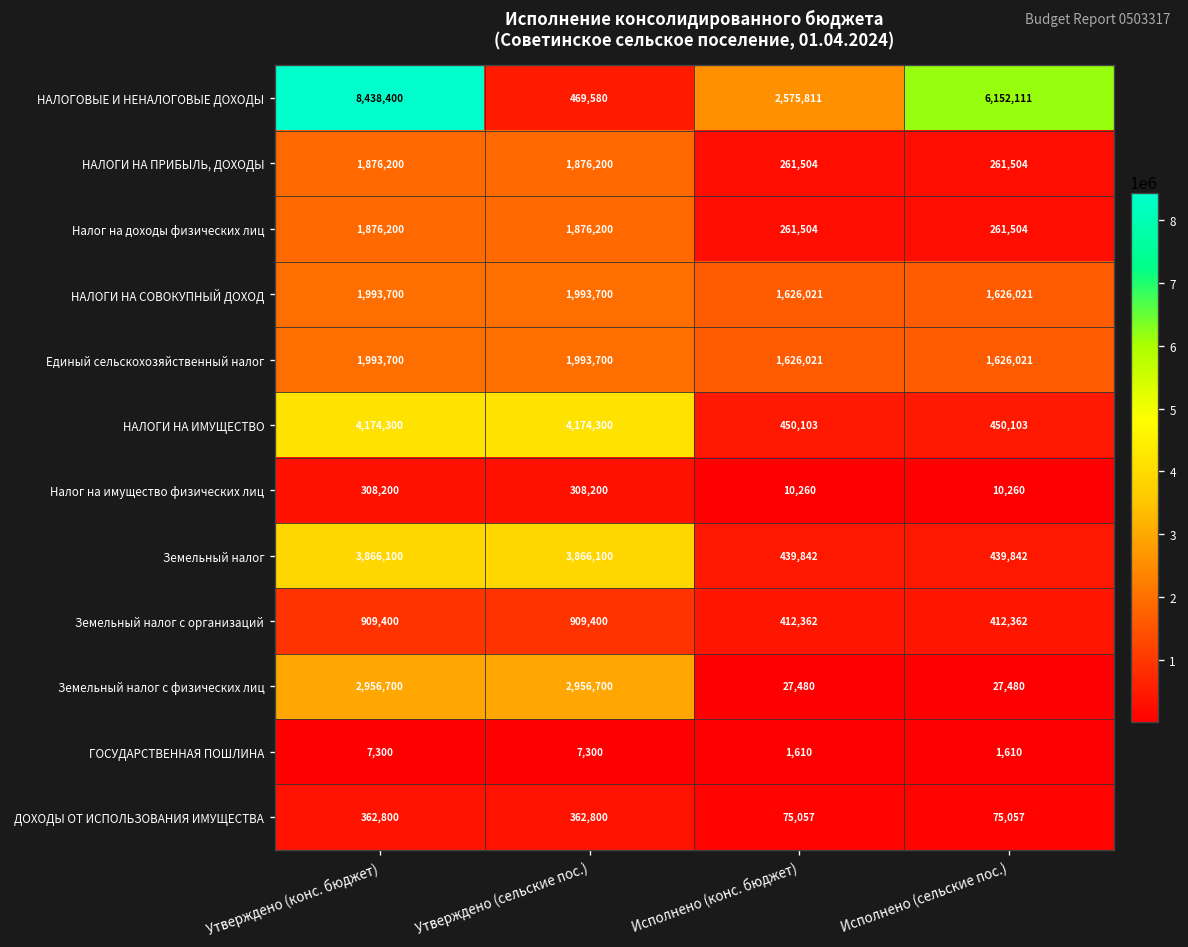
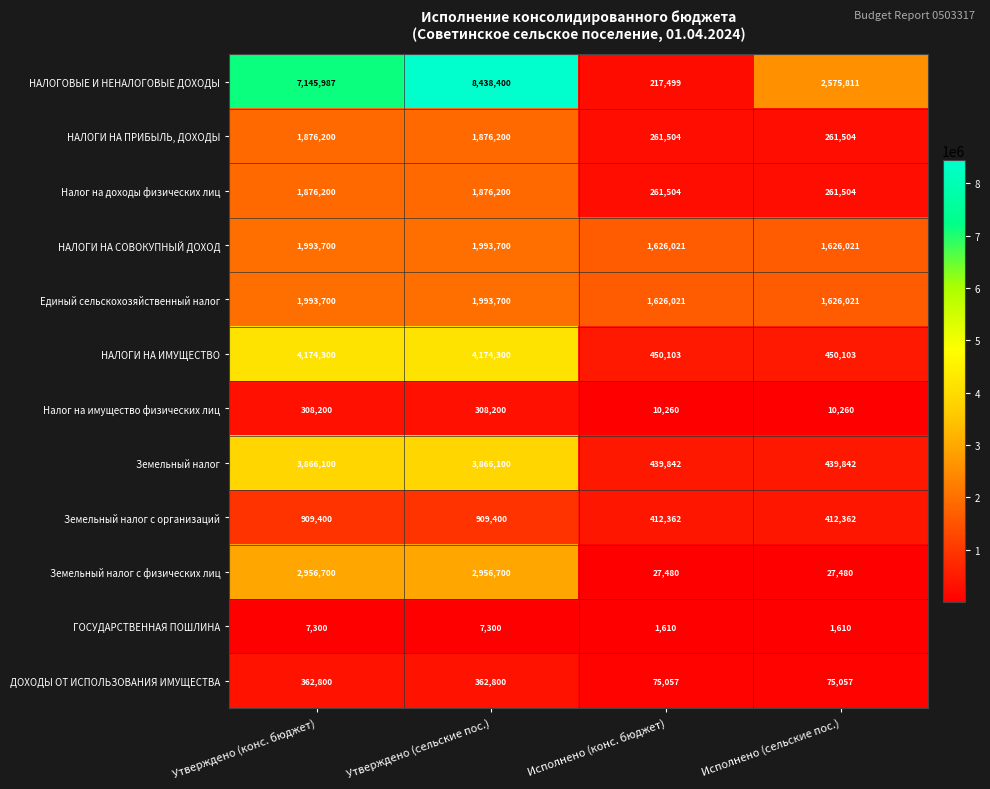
НАЛОГОВЫЕ И НЕНАЛОГОВЫЕ ДОХОДЫ, Утверждено (конс. бюджет): 8,438,400 -> 7,145,987
НАЛОГОВЫЕ И НЕНАЛОГОВЫЕ ДОХОДЫ, Утверждено (сельские пос.): 469,580 -> 8,438,400
НАЛОГОВЫЕ И НЕНАЛОГОВЫЕ ДОХОДЫ, Исполнено (конс. бюджет): 2,575,811 -> 217,499
НАЛОГОВЫЕ И НЕНАЛОГОВЫЕ ДОХОДЫ, Исполнено (сельские пос.): 6,152,111 -> 2,575,811
